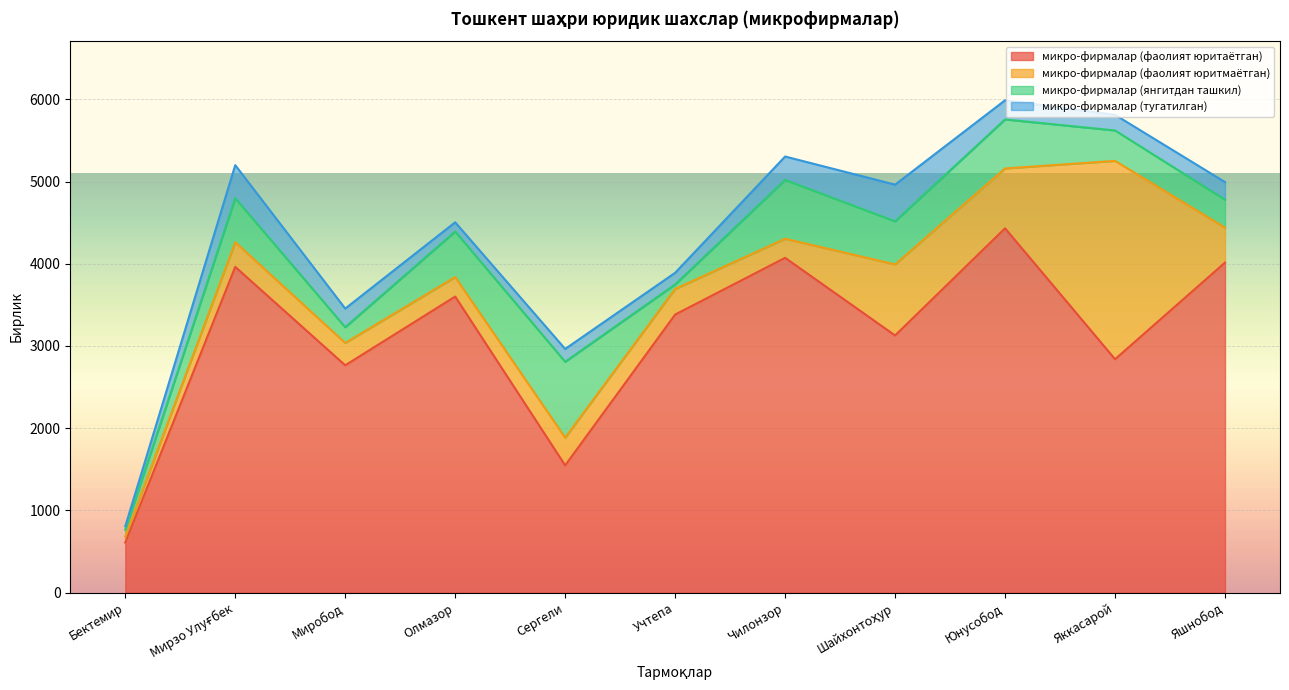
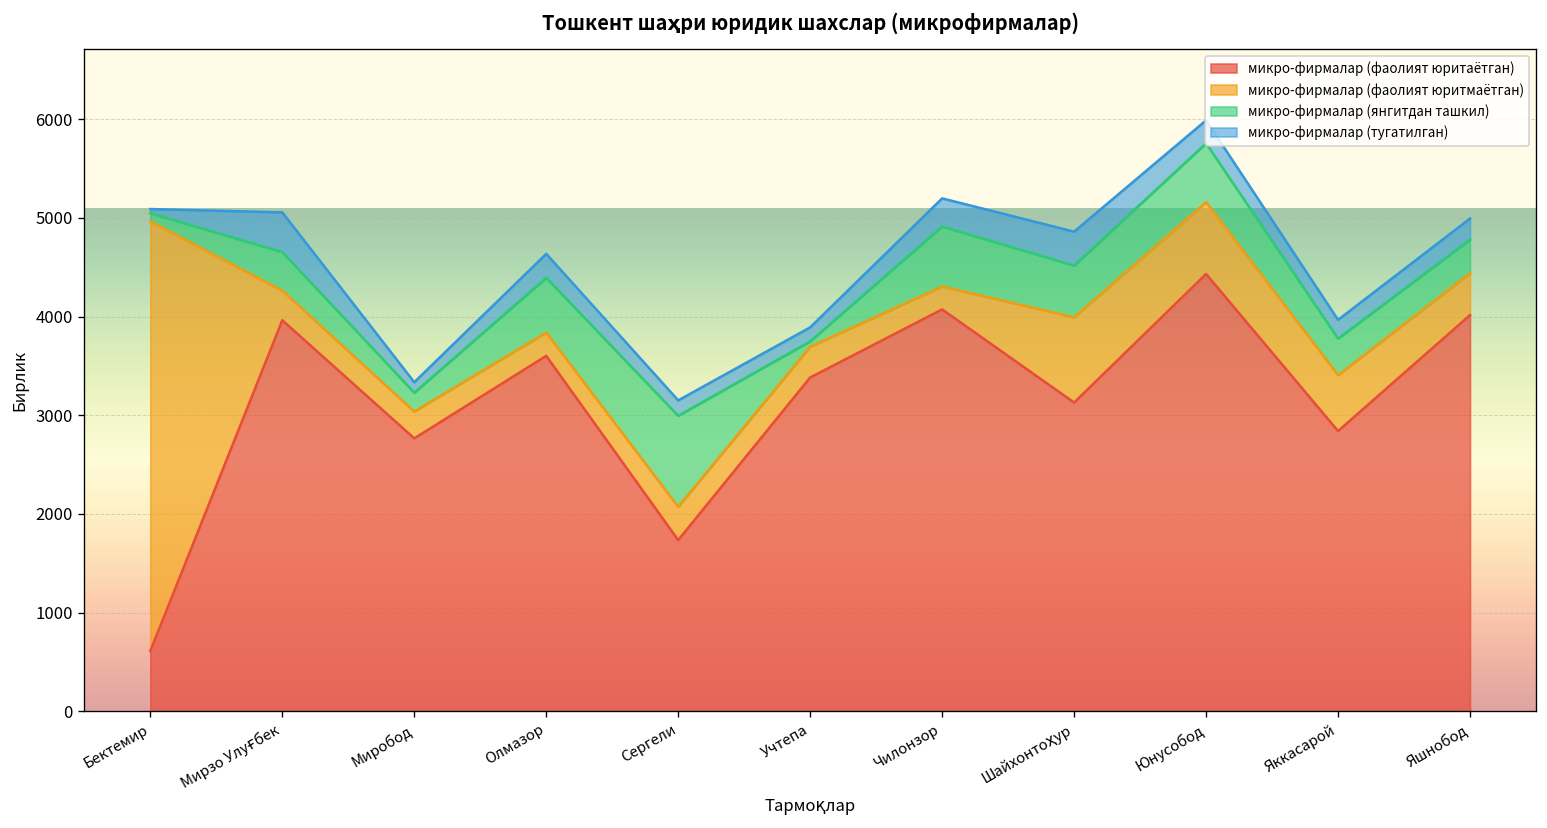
микро-фирмалар (фаолият юритмаётган), Бектемир: 100 -> 4400
микро-фирмалар (янгитдан ташкил), Мирзо Улуғбек: 500 -> 400
микро-фирмалар (тугатилган), Миробод: 200 -> 100
микро-фирмалар (тугатилган), Олмазор: 100 -> 200
микро-фирмалар (фаолият юритаётган), Сергели: 1500 -> 1700
микро-фирмалар (янгитдан ташкил), Чилонзор: 700 -> 600
микро-фирмалар (тугатилган), Шайхонтоҳур: 400 -> 300
микро-фирмалар (фаолият юритмаётган), Яккасарой: 2400 -> 600
